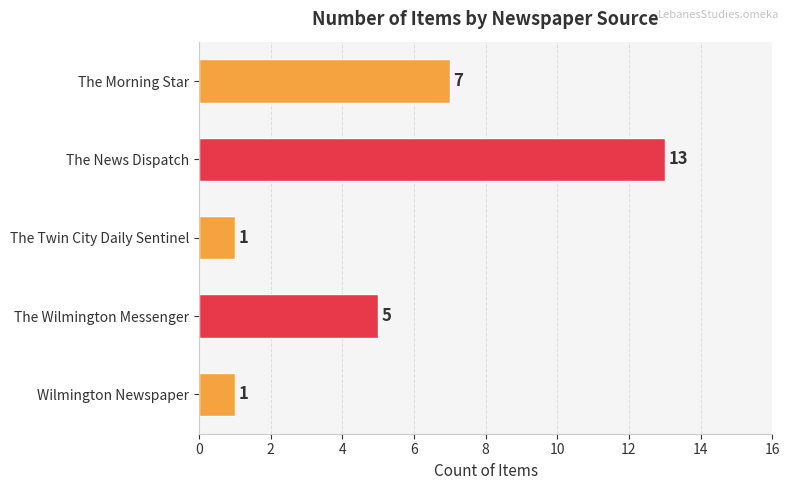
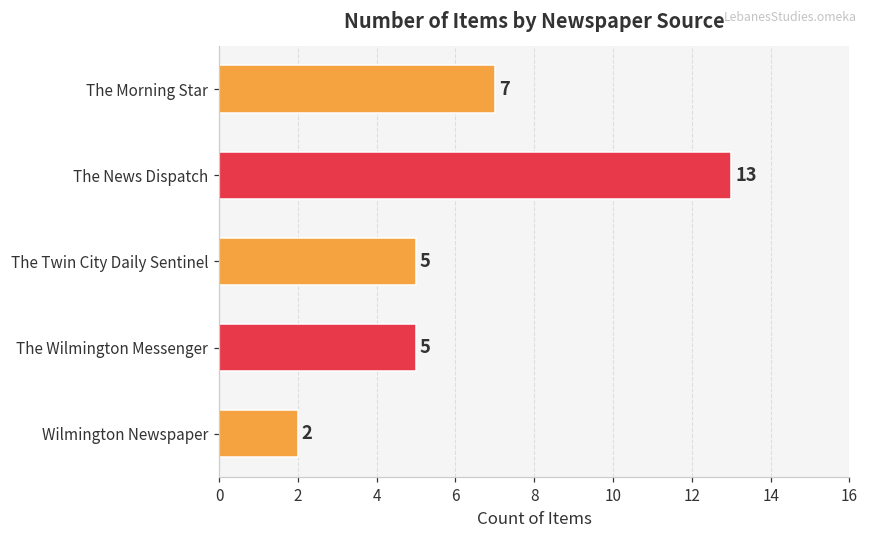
The Twin City Daily Sentinel: 1 -> 5
Wilmington Newspaper: 1 -> 2
